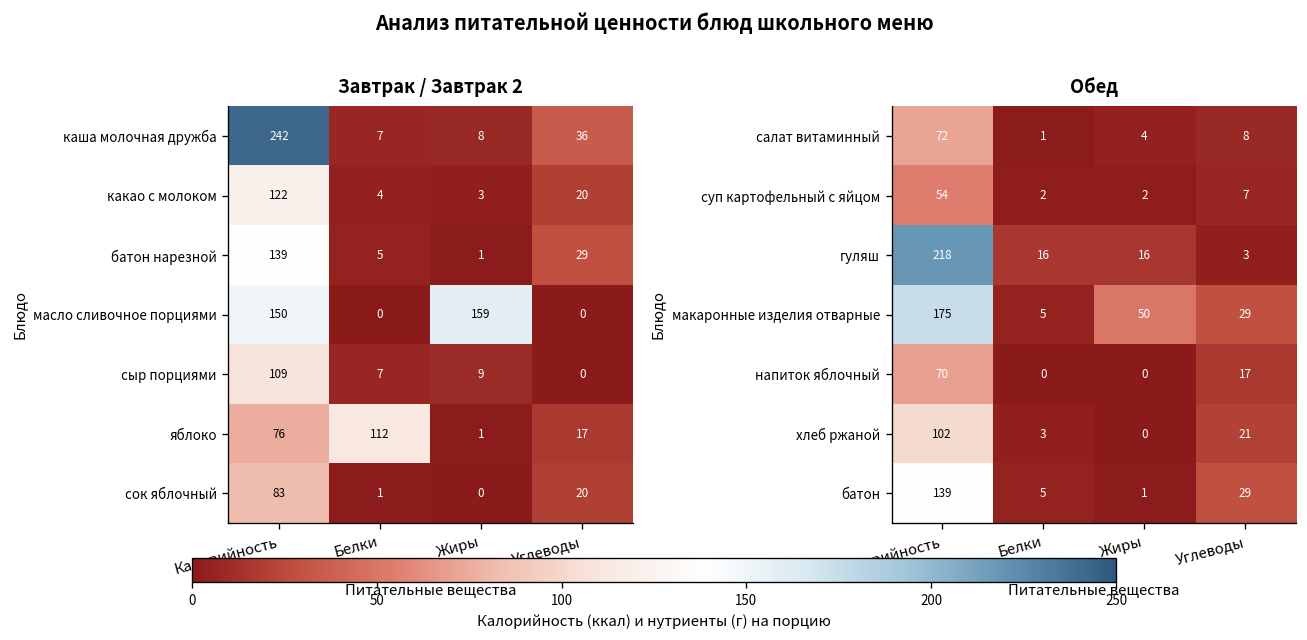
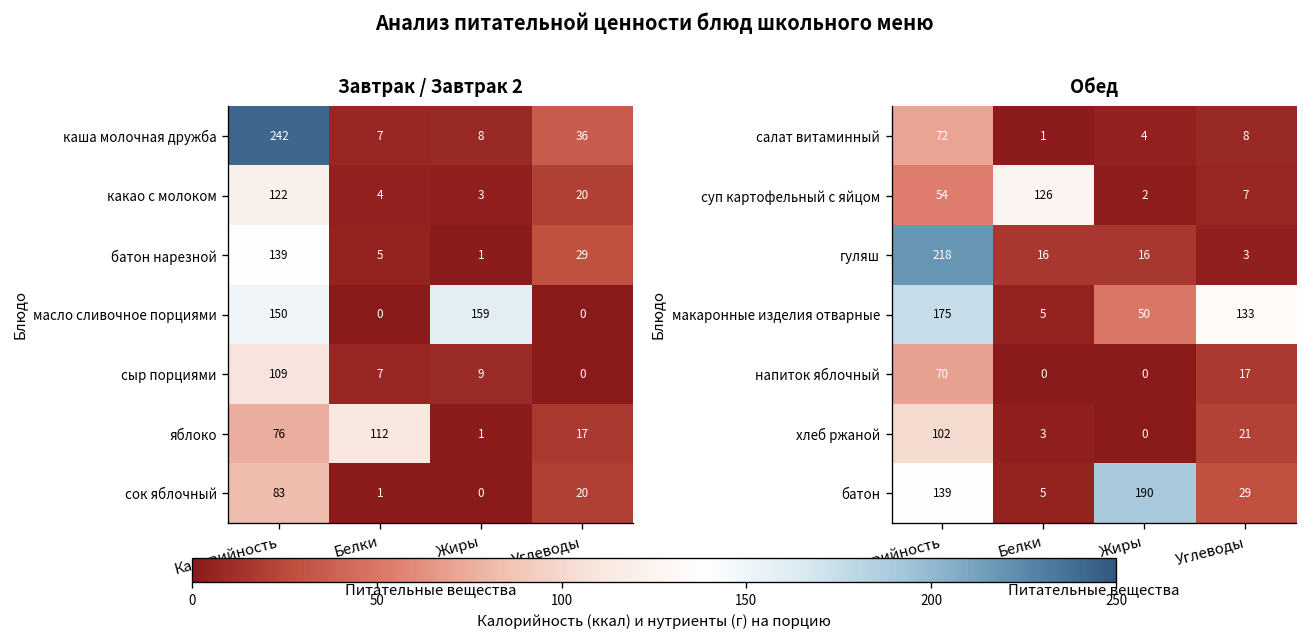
Обед, суп картофельный с яйцом, Белки: 2 -> 126
Обед, макаронные изделия отварные, Углеводы: 29 -> 133
Обед, батон, Жиры: 1 -> 190
